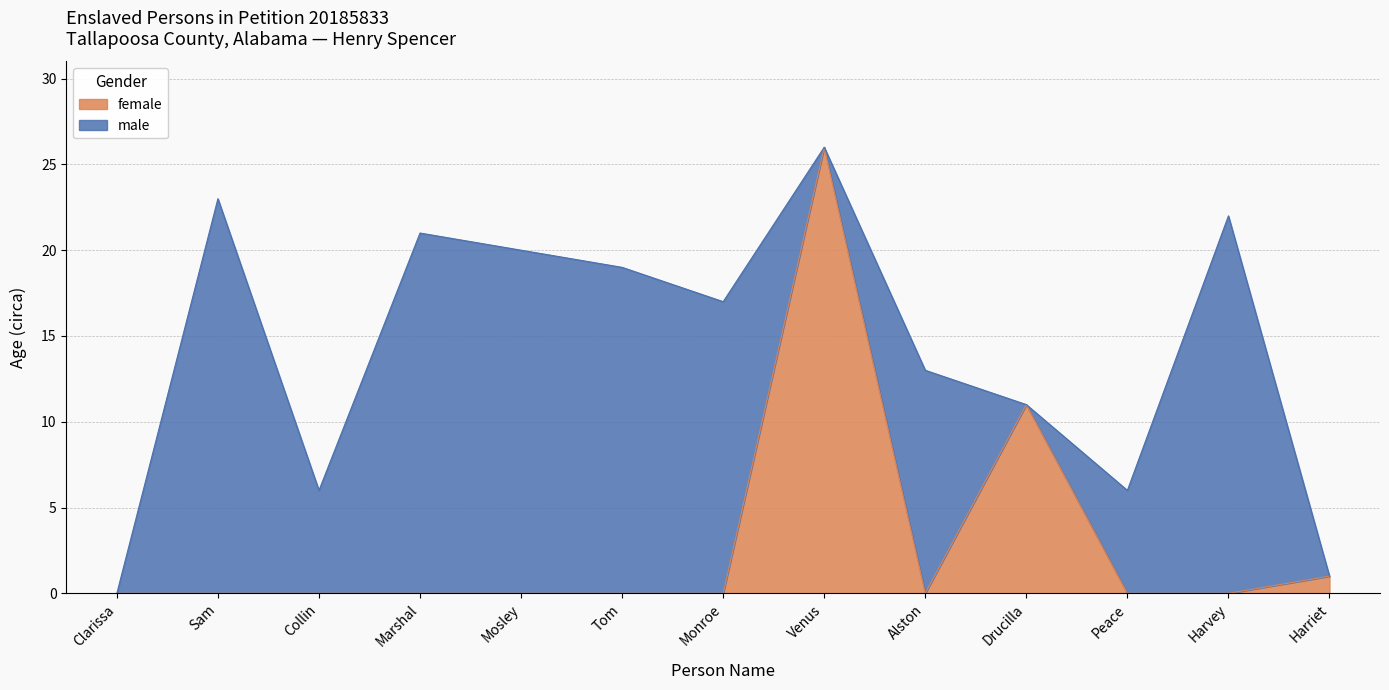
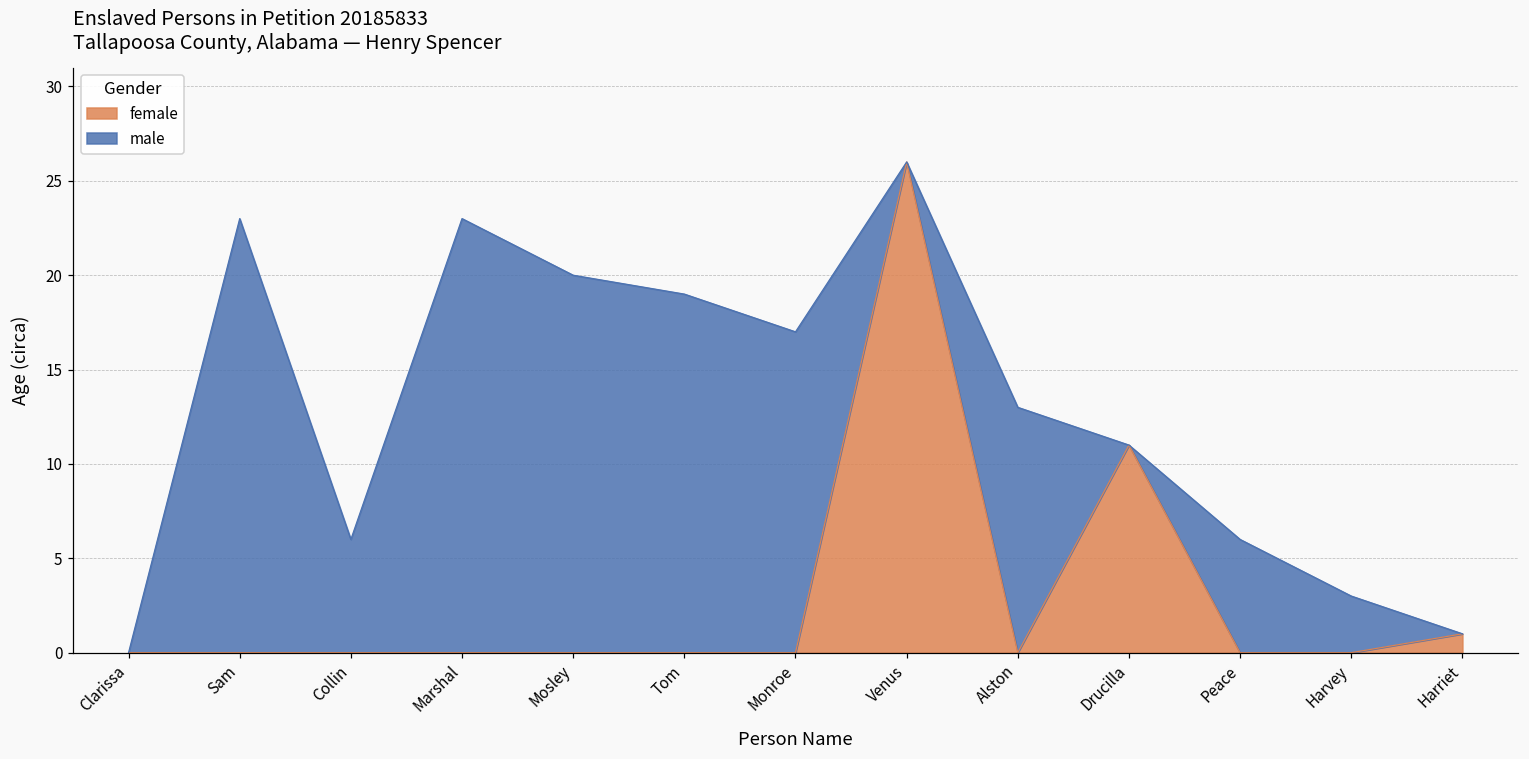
male, Marshal: 21 -> 23
male, Harvey: 22 -> 3
